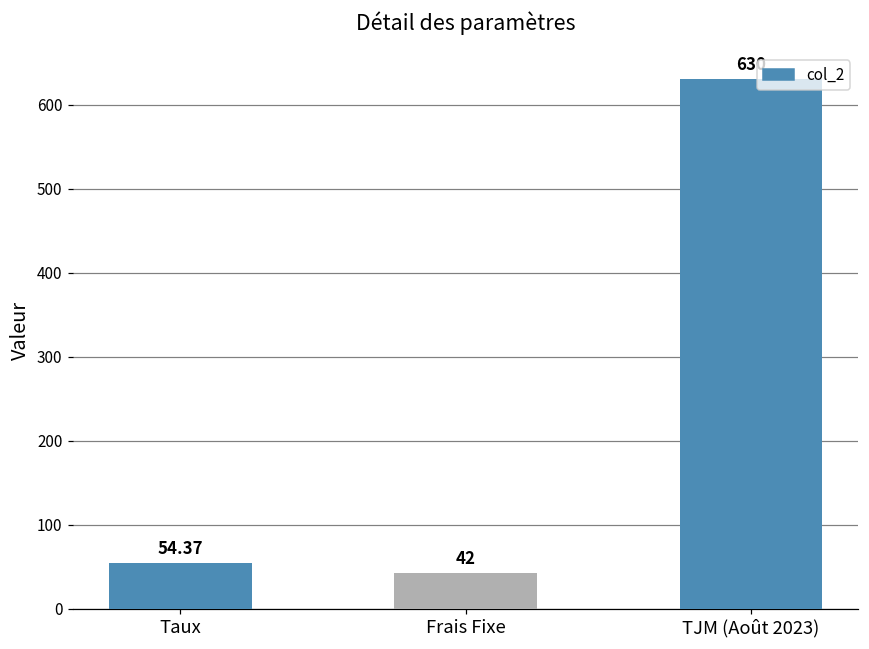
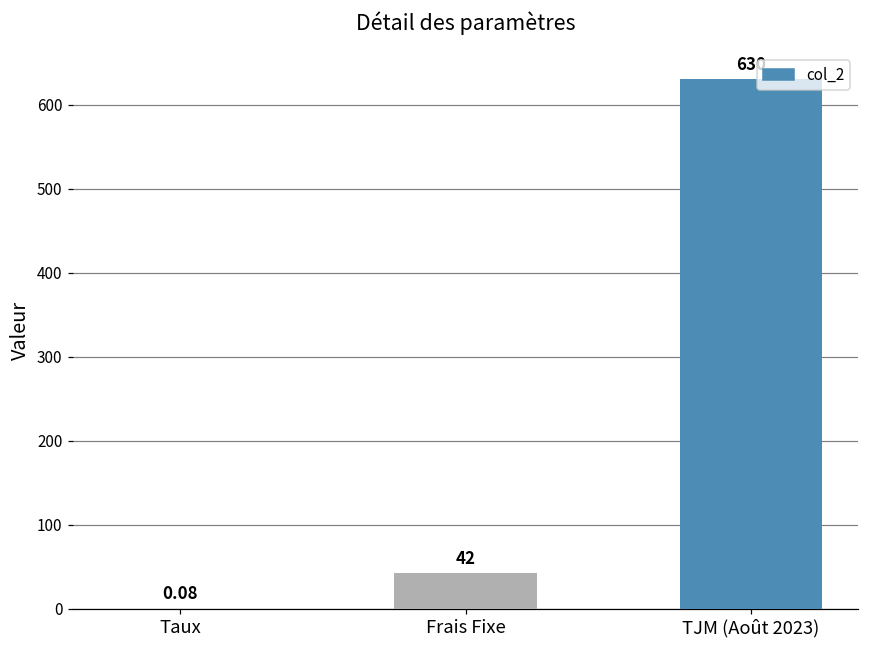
Taux: 54.37 -> 0.08
